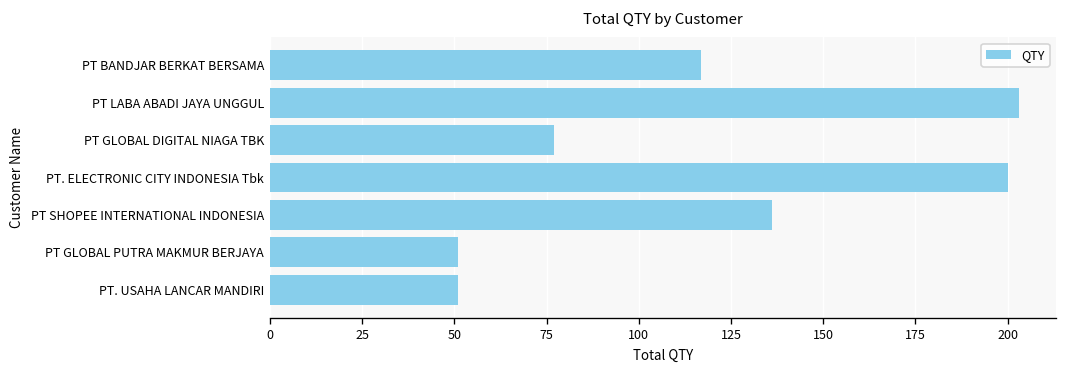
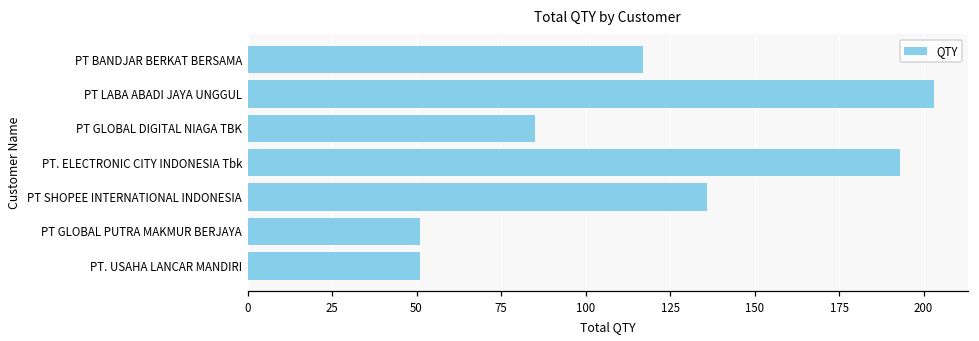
PT GLOBAL DIGITAL NIAGA TBK: 77 -> 85
PT. ELECTRONIC CITY INDONESIA Tbk: 200 -> 193
